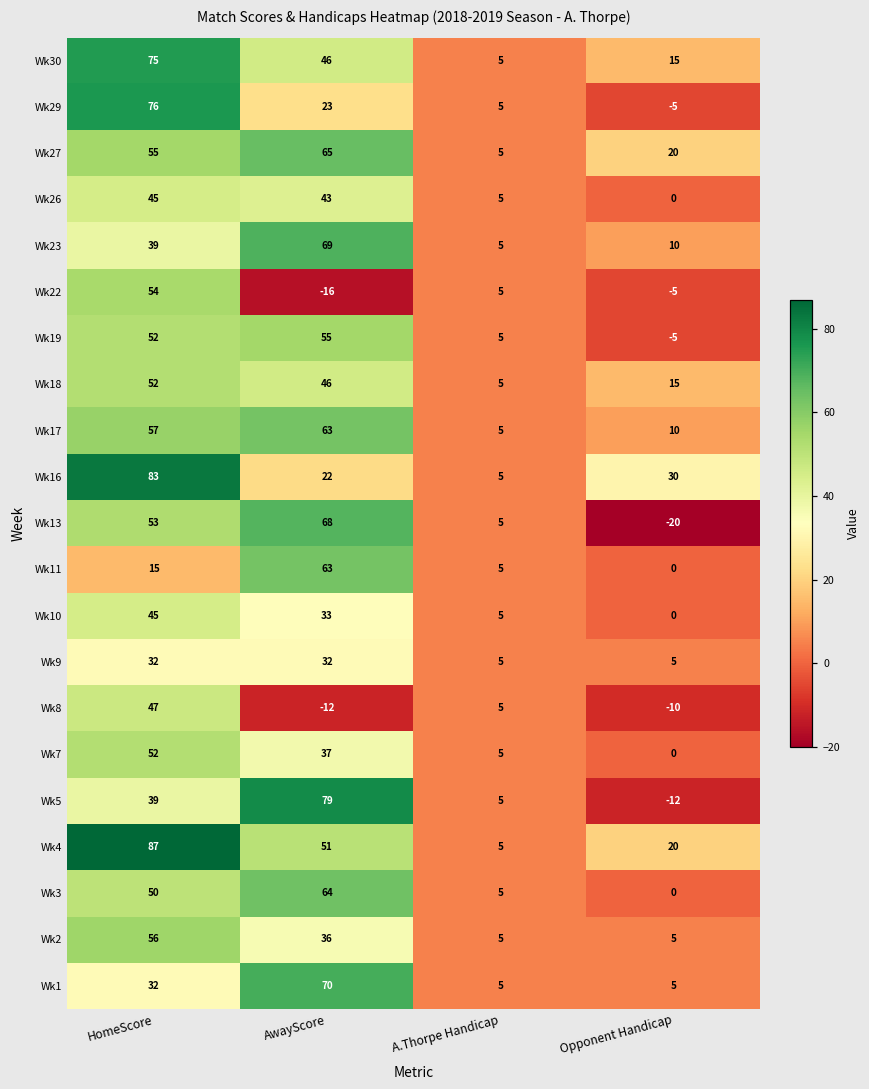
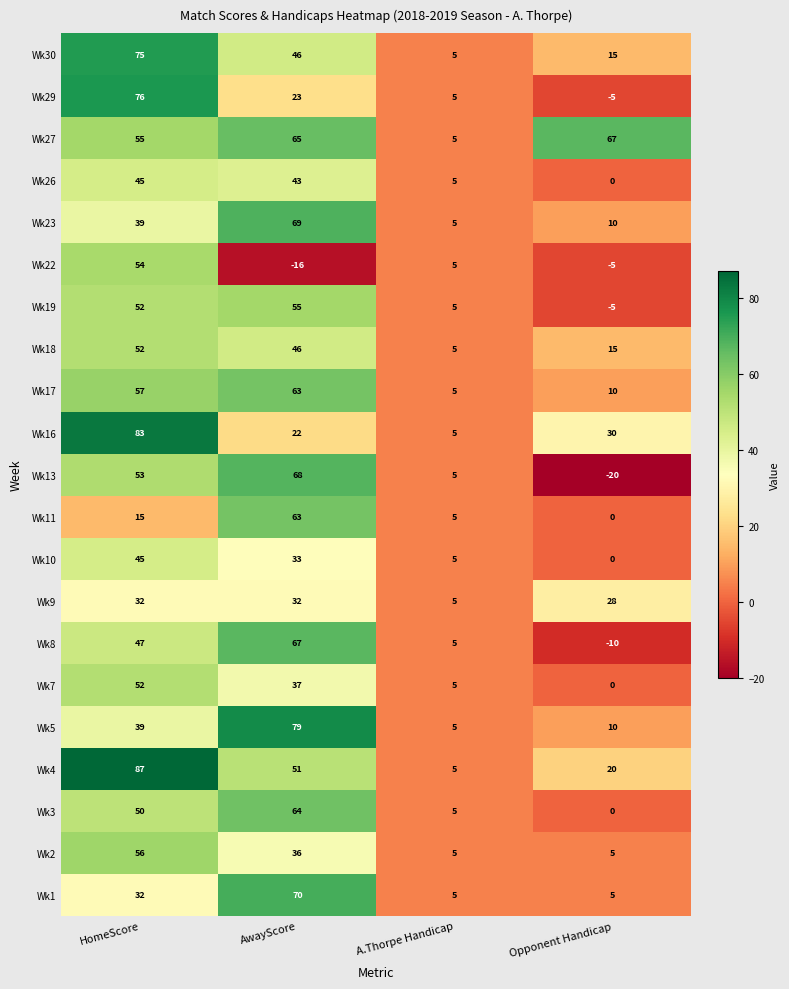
Wk27, Opponent Handicap: 20 -> 67
Wk9, Opponent Handicap: 5 -> 28
Wk8, AwayScore: -12 -> 67
Wk5, Opponent Handicap: -12 -> 10
